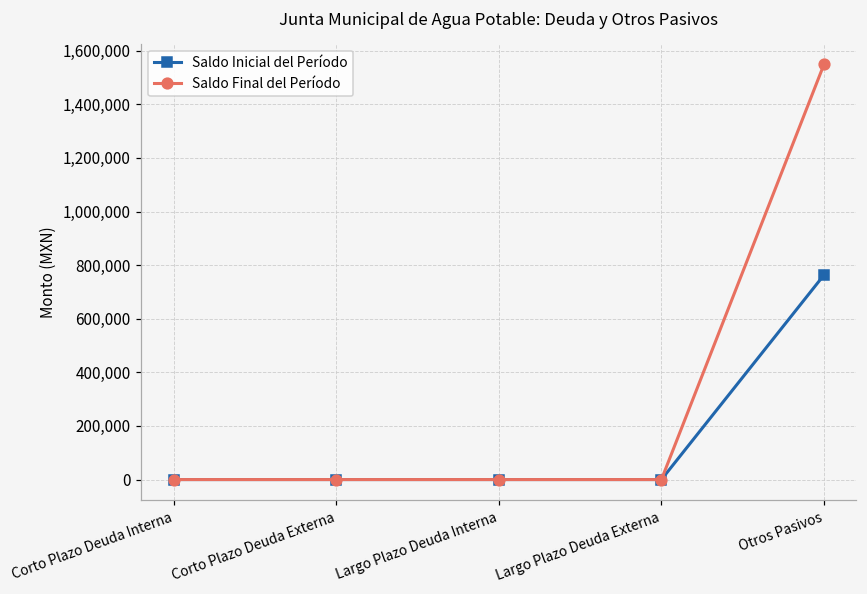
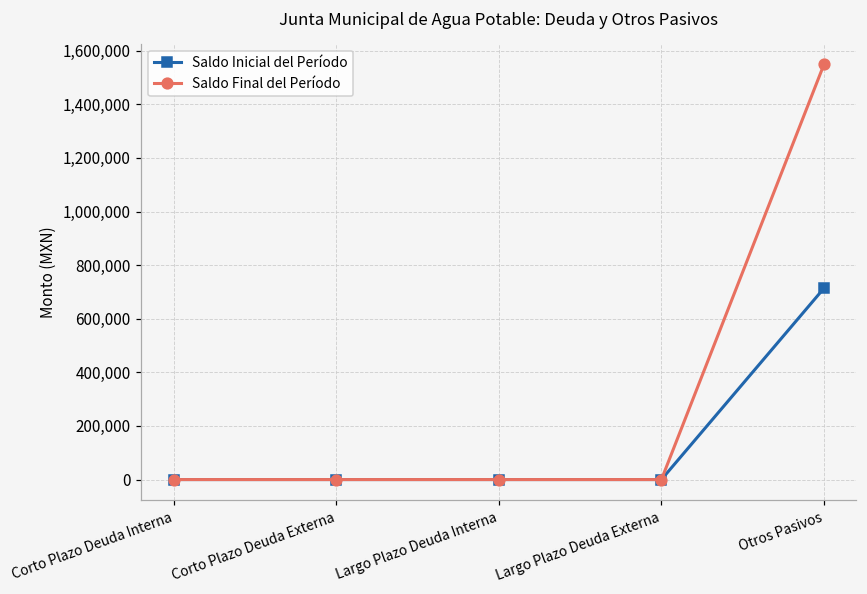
Saldo Inicial del Período, Otros Pasivos: 760,000 -> 710,000
